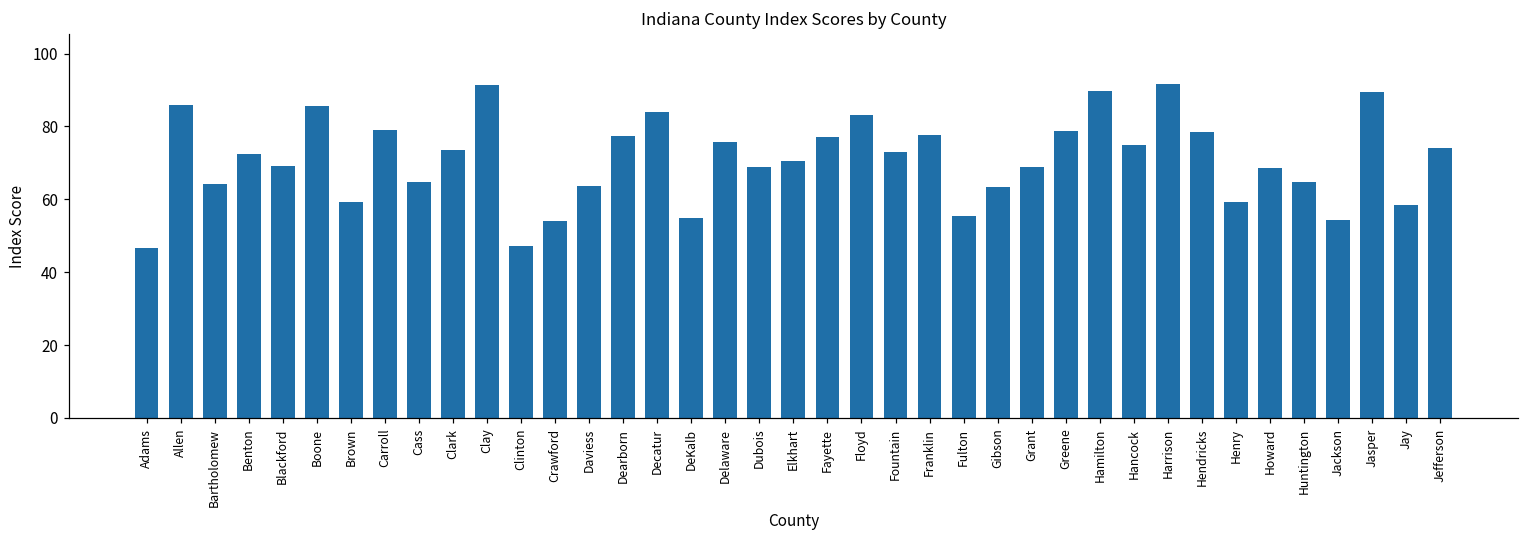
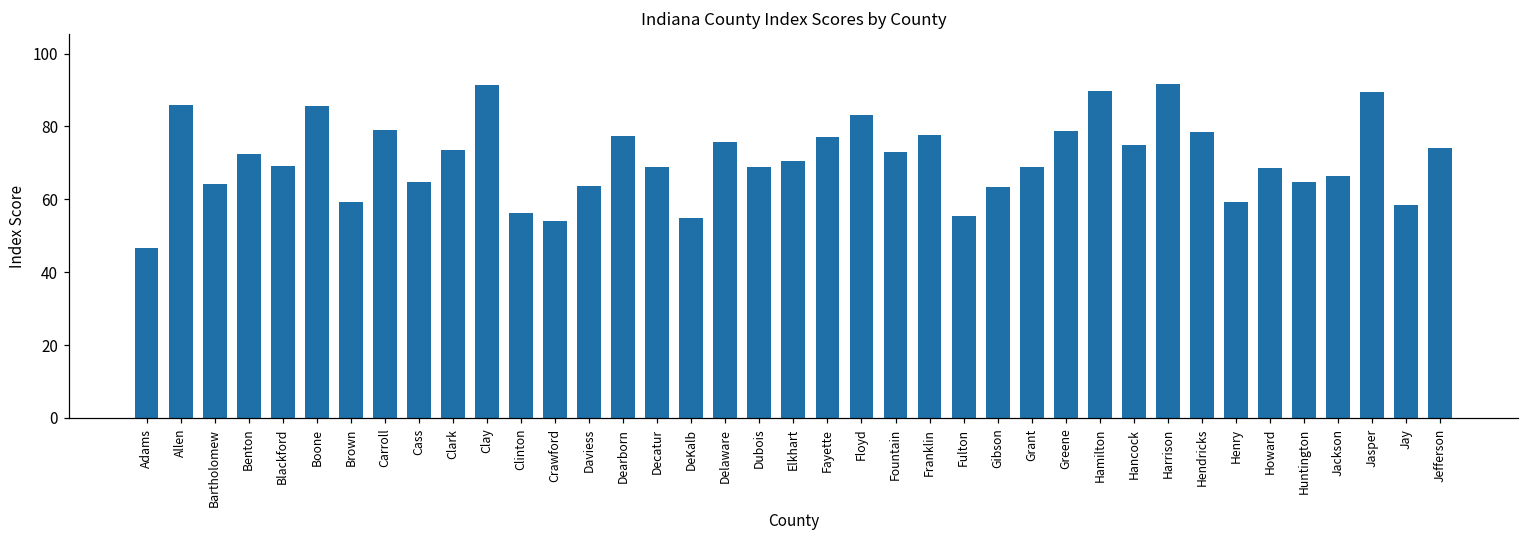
Clinton: 47 -> 56
Decatur: 84 -> 69
Jackson: 54 -> 66
